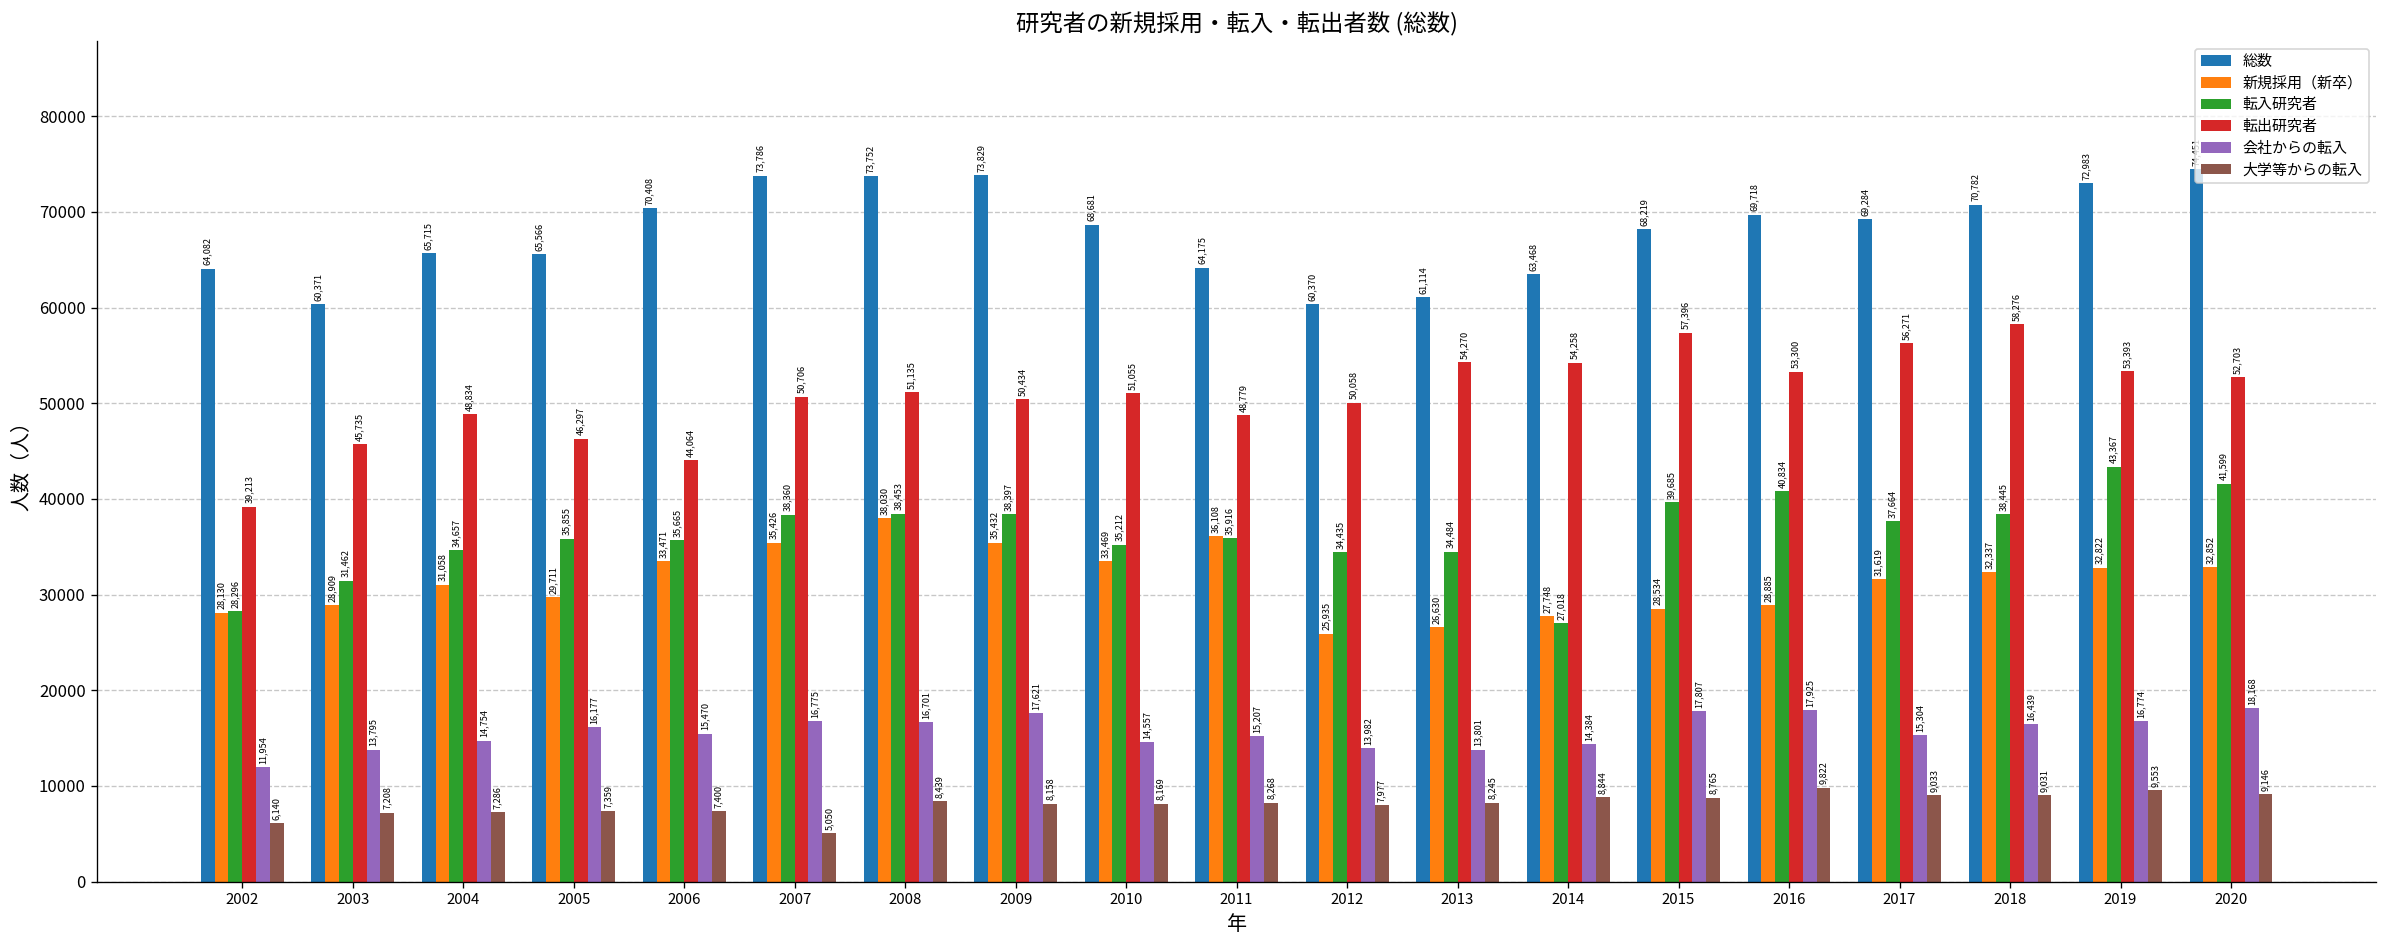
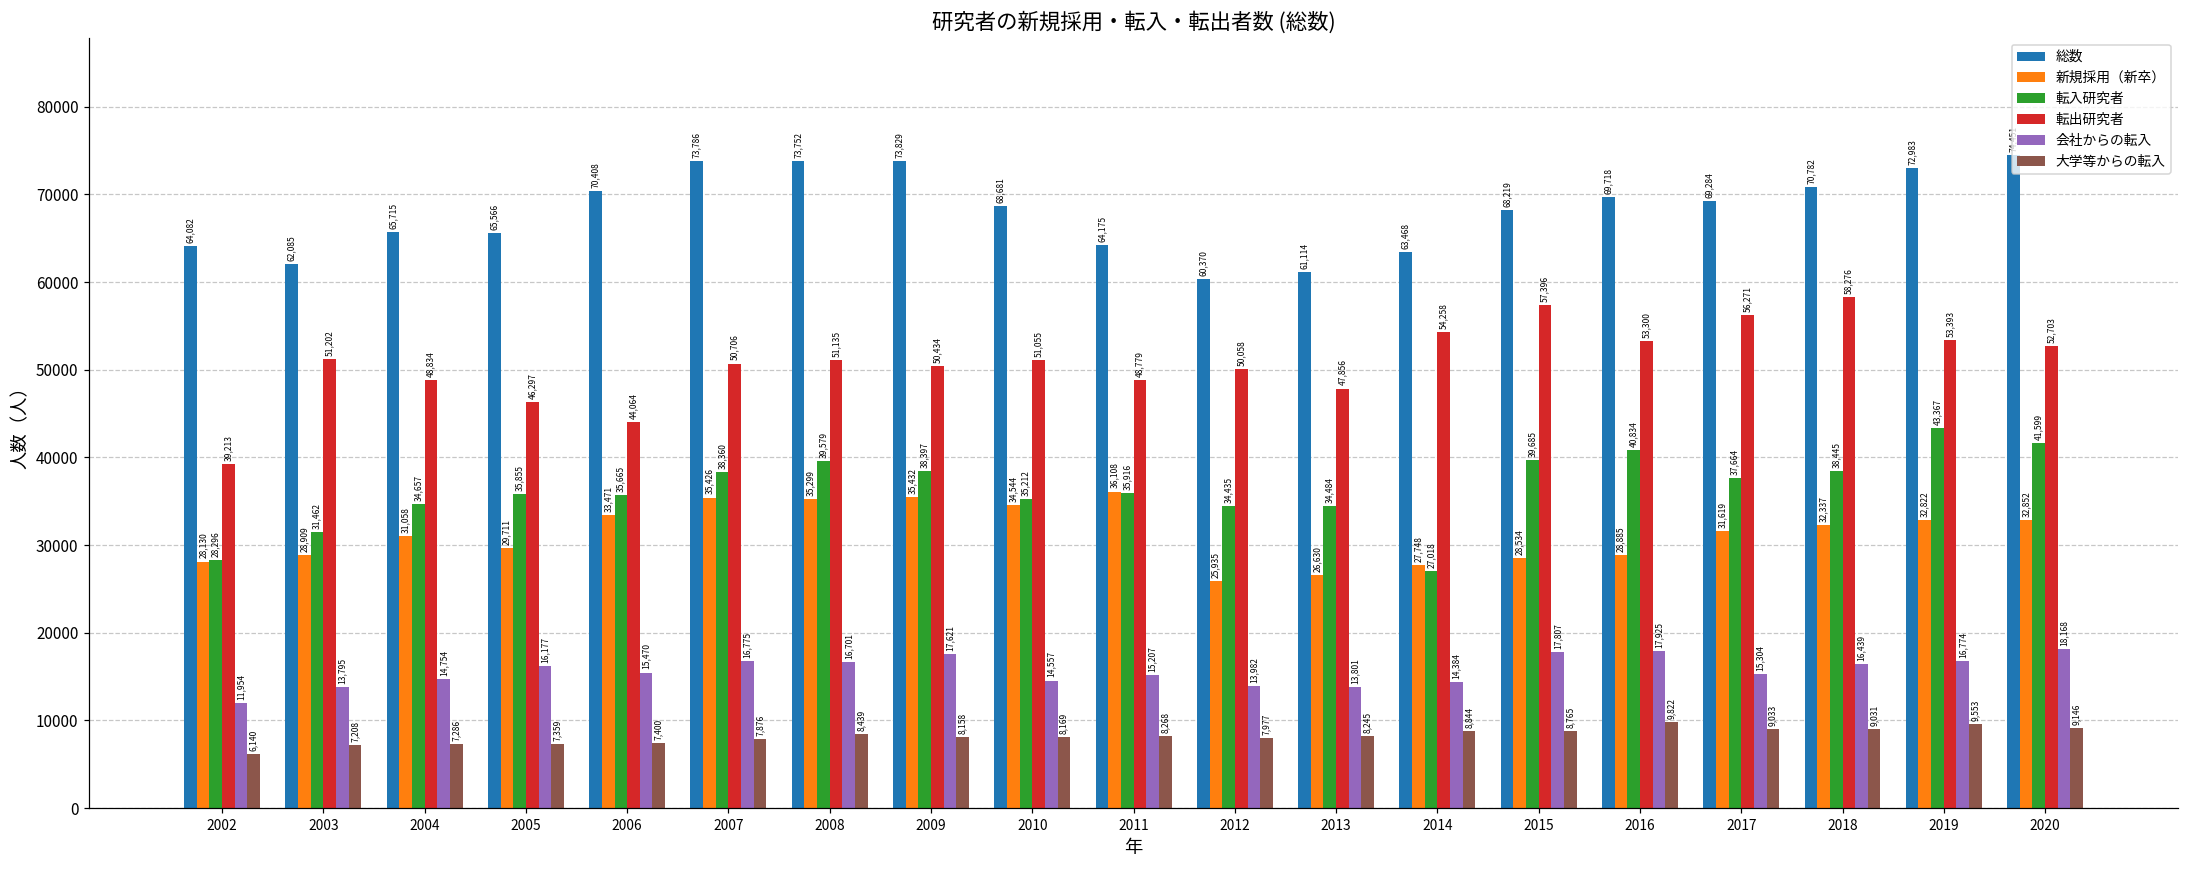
総数, 2003: 60,371 -> 62,085
転出研究者, 2003: 45,735 -> 51,202
大学等からの転入, 2007: 5,050 -> 7,876
新規採用（新卒）, 2008: 38,030 -> 35,299
転入研究者, 2008: 38,453 -> 39,579
新規採用（新卒）, 2010: 33,469 -> 34,544
転出研究者, 2013: 54,270 -> 47,856
